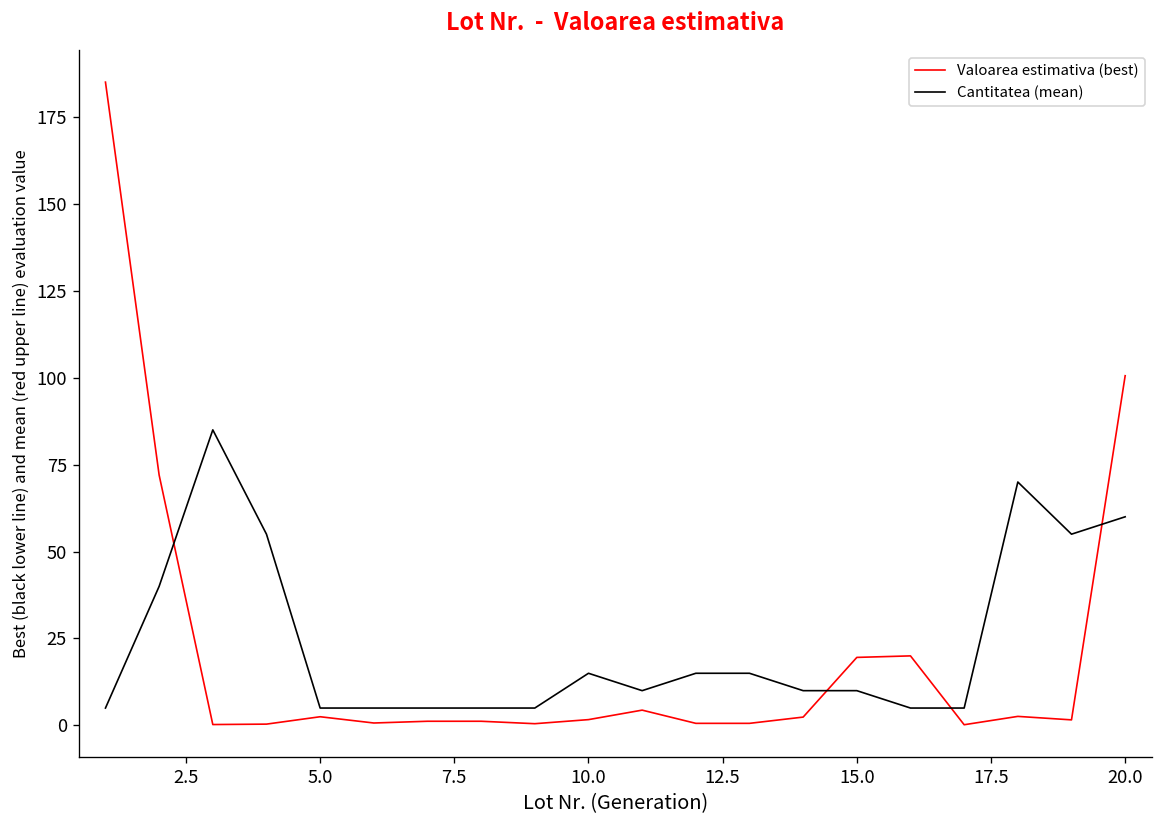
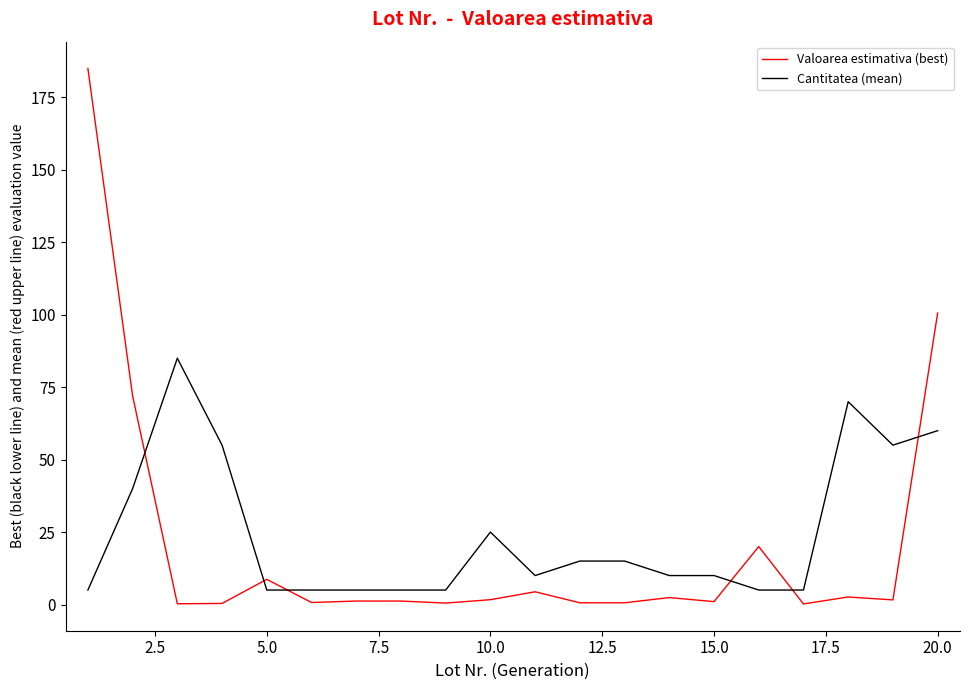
Valoarea estimativa (best), 5.0: 3 -> 9
Cantitatea (mean), 10.0: 15 -> 25
Valoarea estimativa (best), 15.0: 20 -> 1
